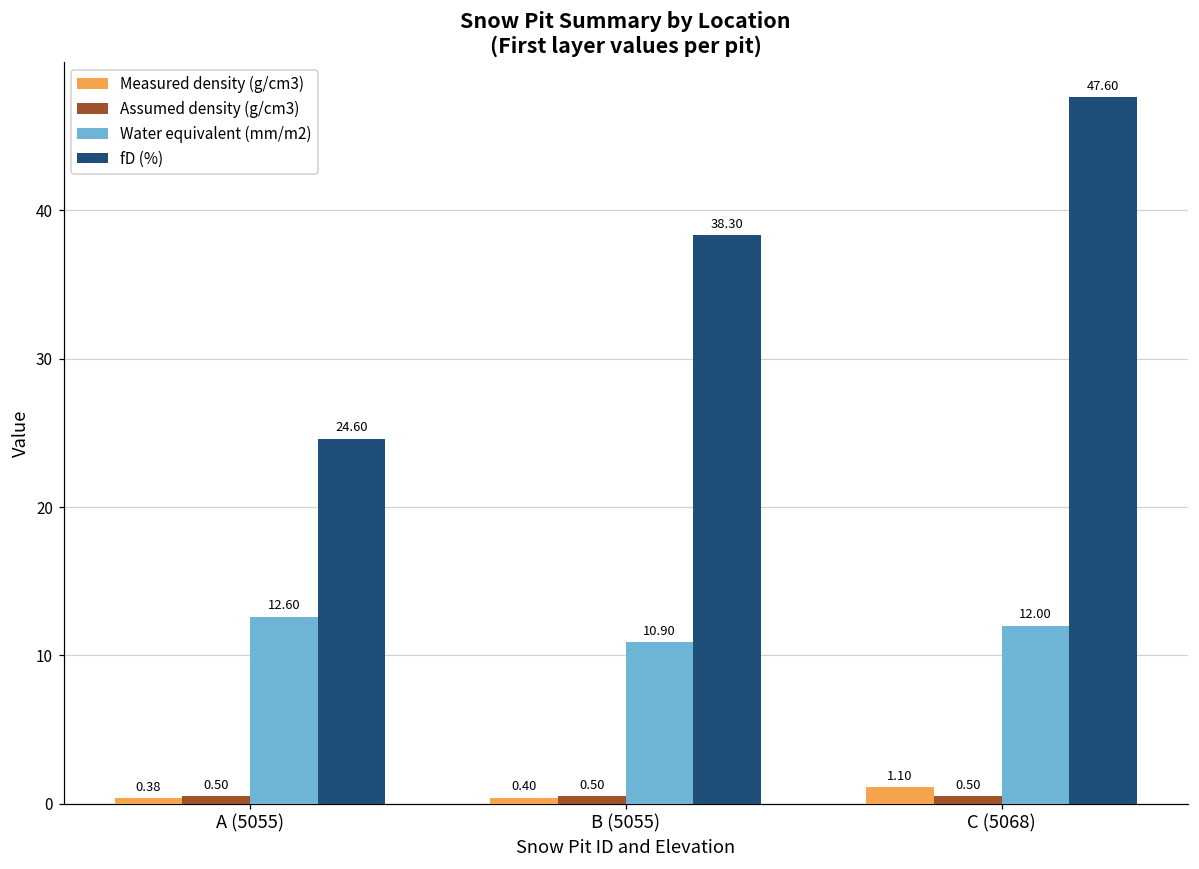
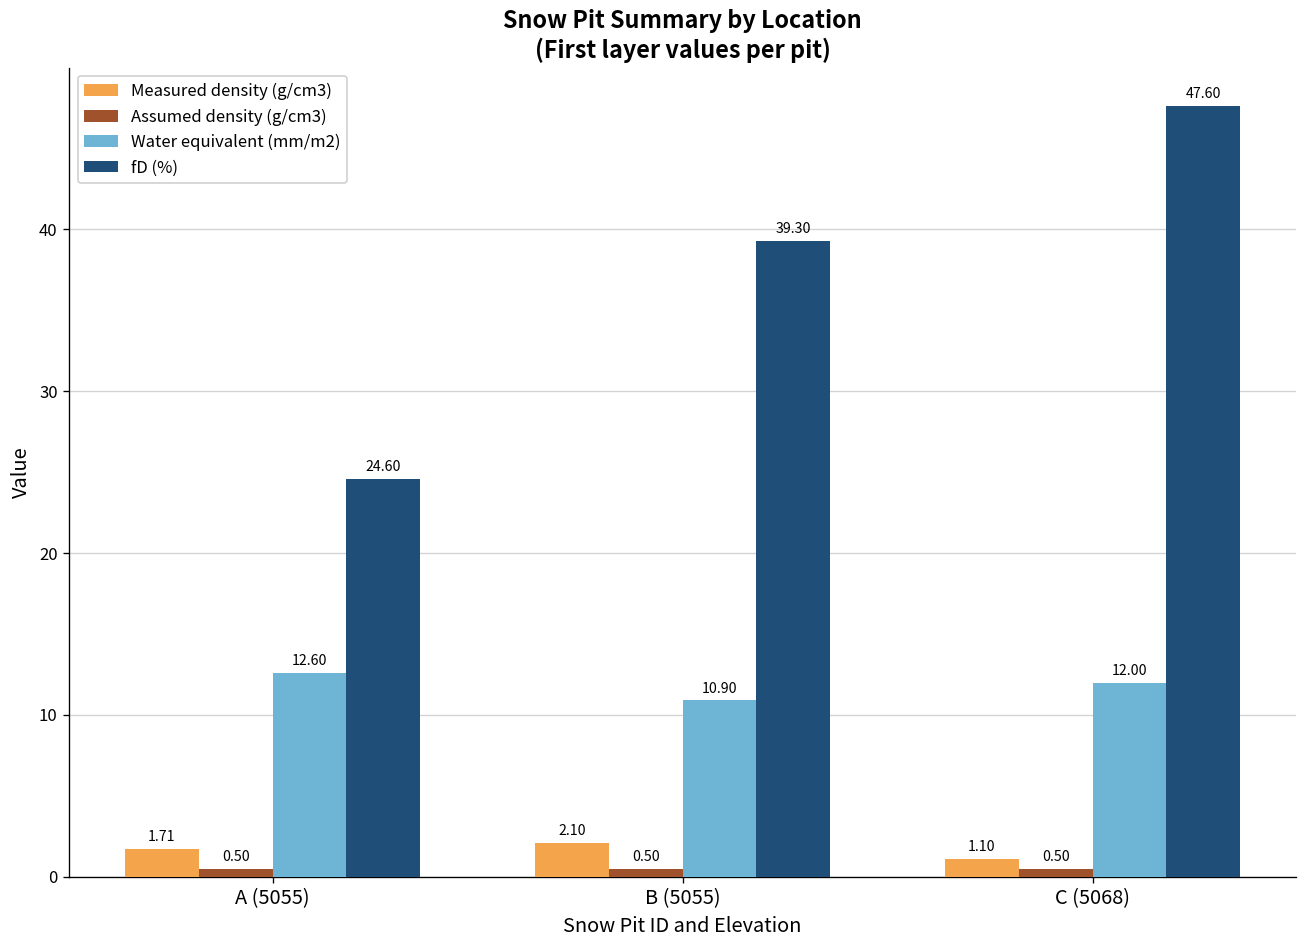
Measured density (g/cm3), A (5055): 0.38 -> 1.71
Measured density (g/cm3), B (5055): 0.40 -> 2.10
fD (%), B (5055): 38.30 -> 39.30
